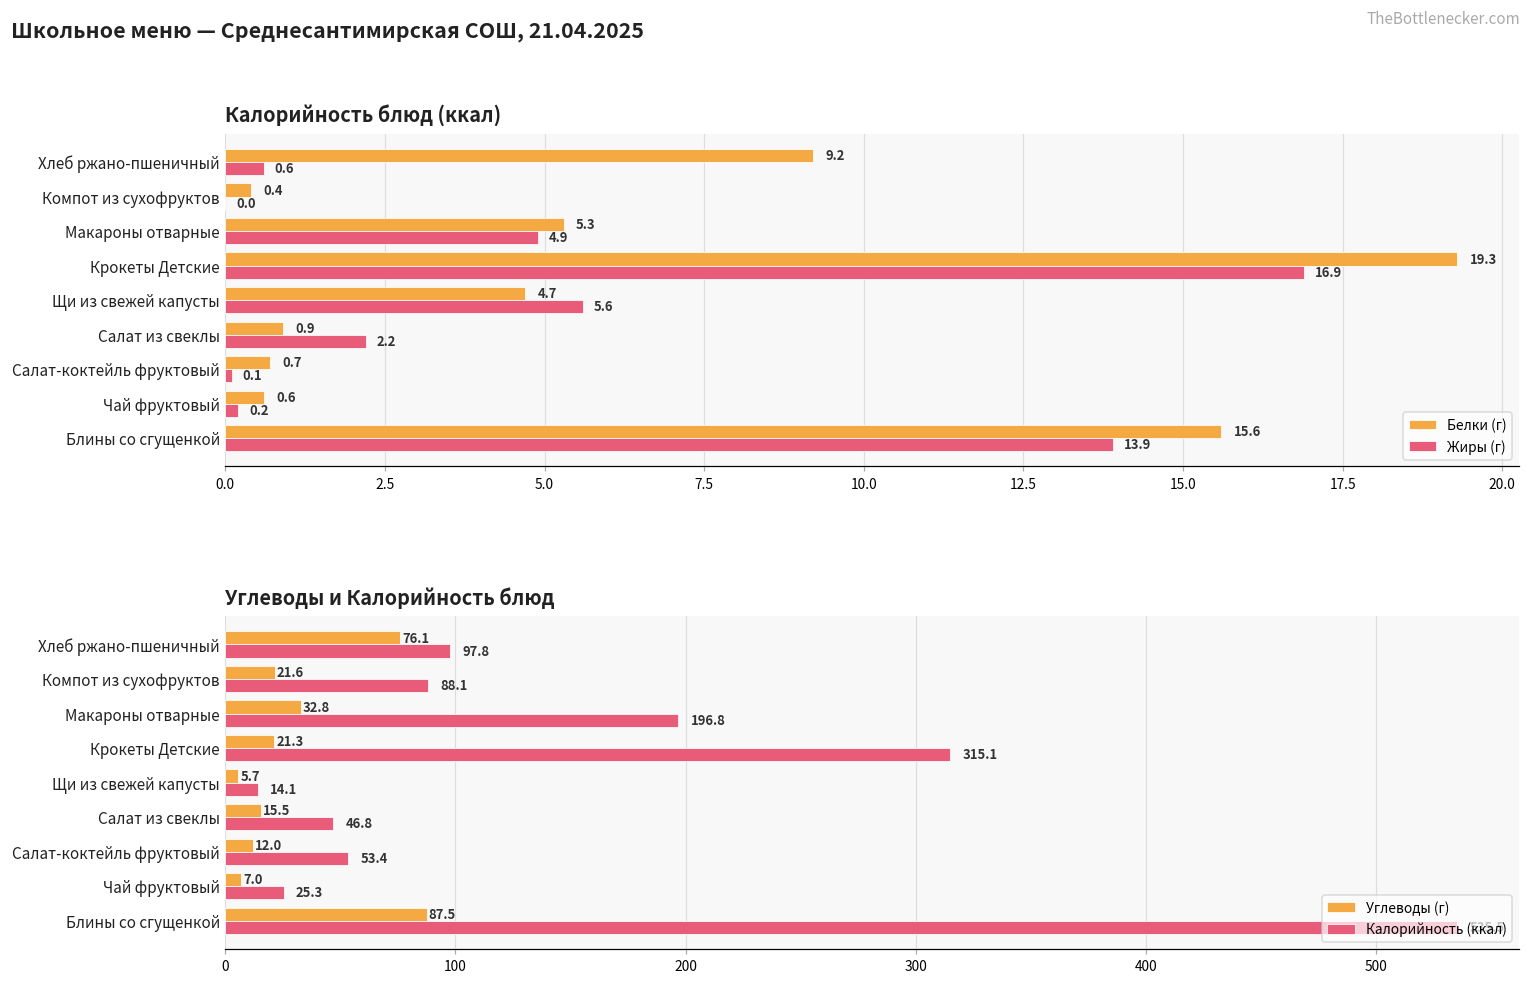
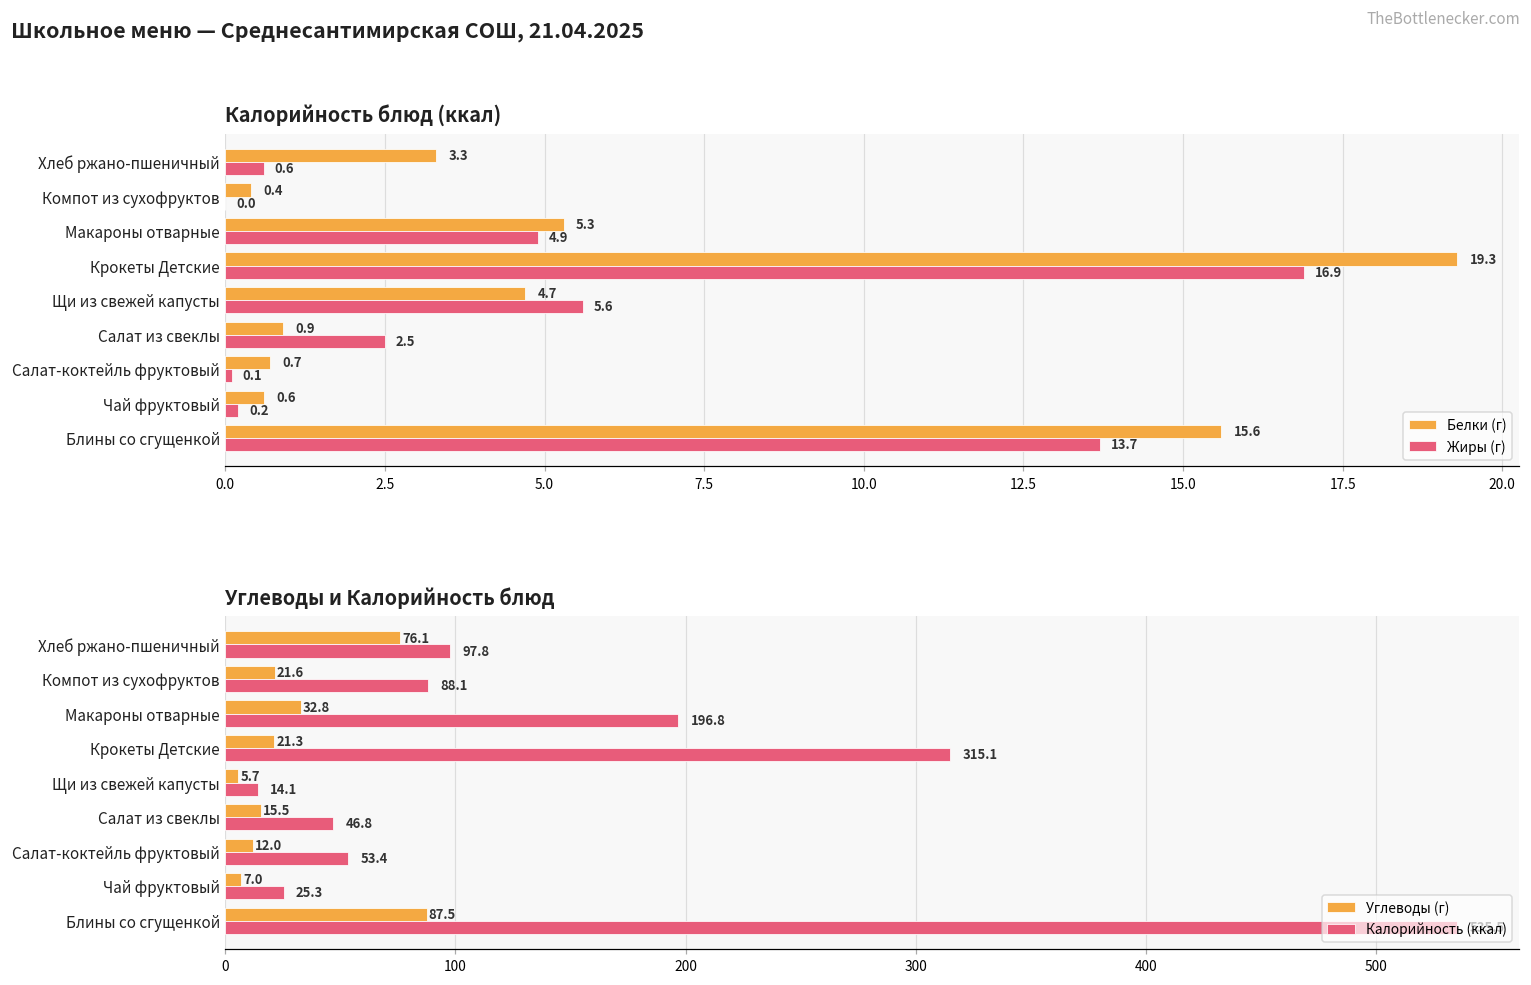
Калорийность блюд (ккал), Белки (г), Хлеб ржано-пшеничный: 9.2 -> 3.3
Калорийность блюд (ккал), Жиры (г), Салат из свеклы: 2.2 -> 2.5
Калорийность блюд (ккал), Жиры (г), Блины со сгущенкой: 13.9 -> 13.7
